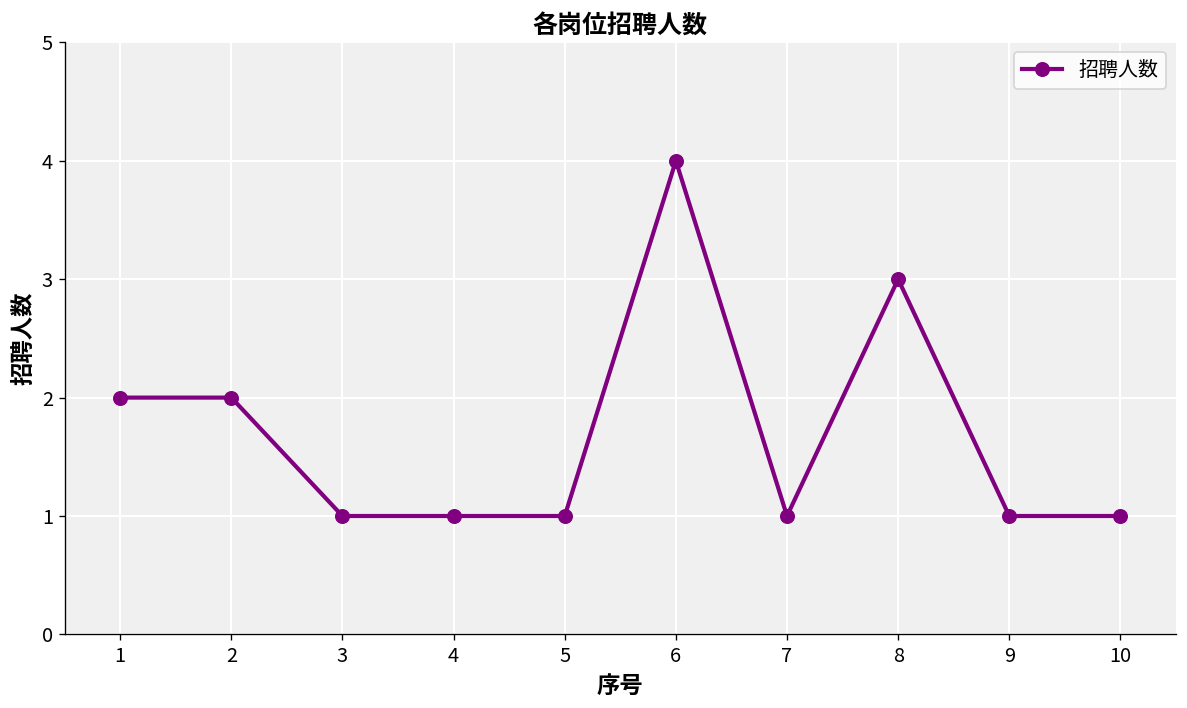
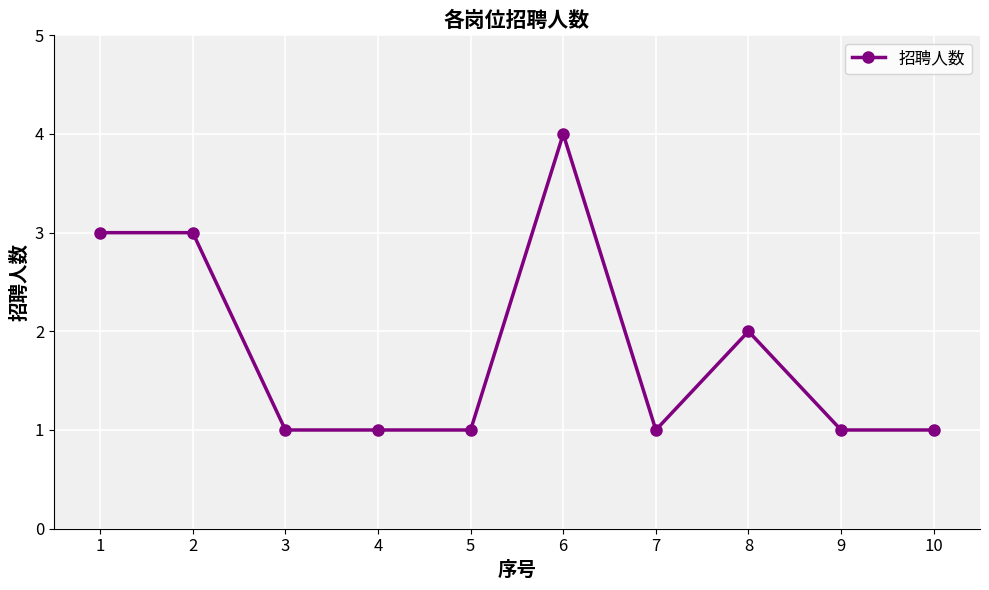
1: 2 -> 3
2: 2 -> 3
8: 3 -> 2
